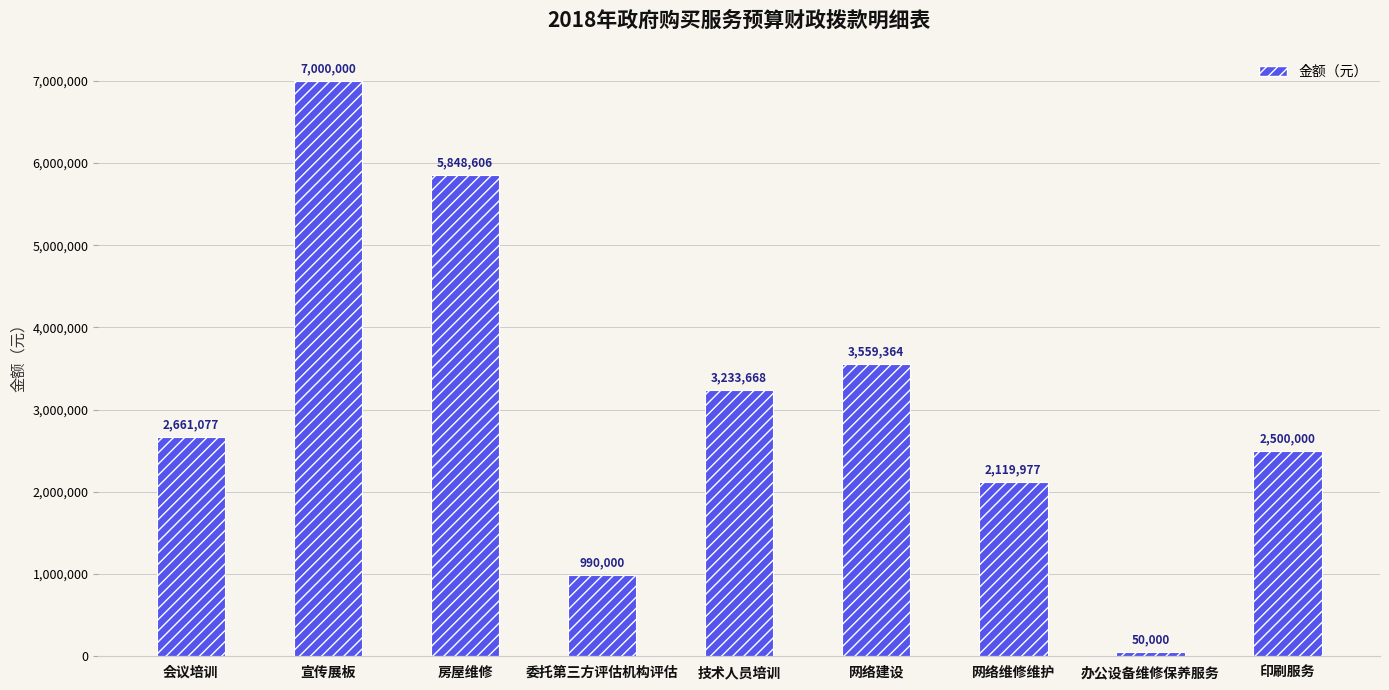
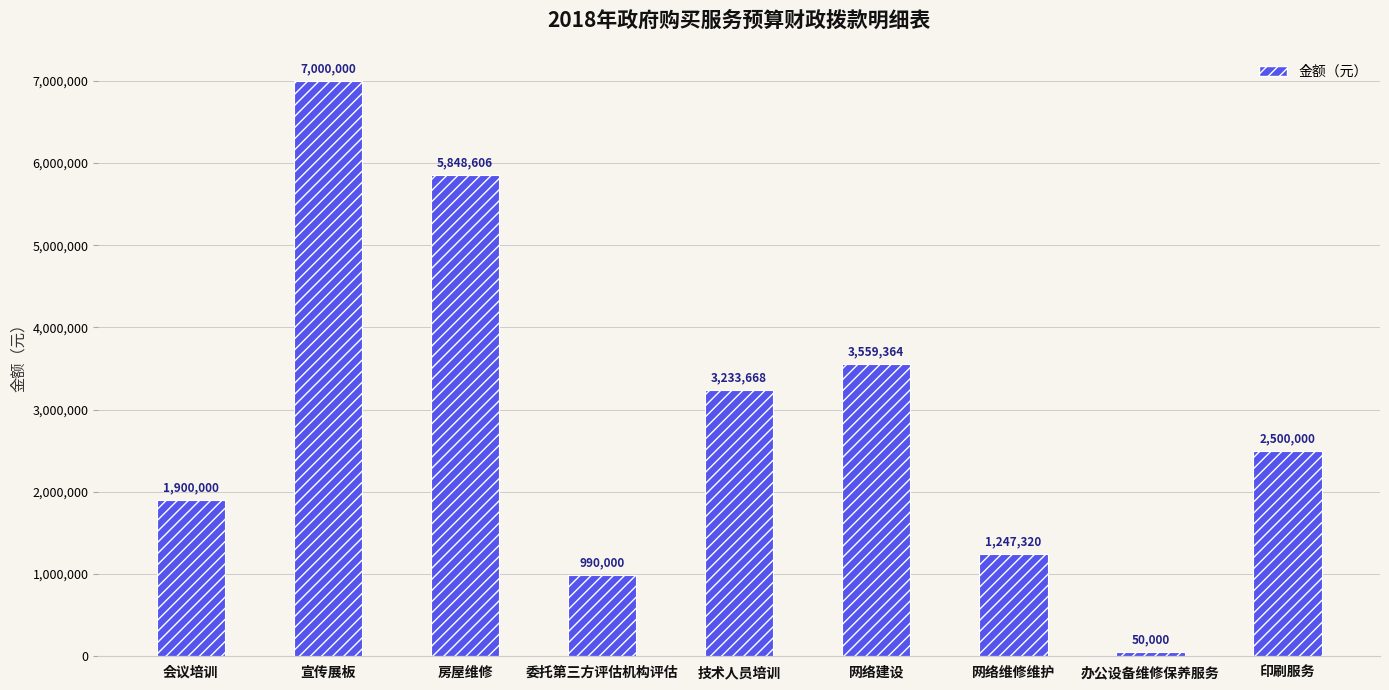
会议培训: 2,661,077 -> 1,900,000
网络维修维护: 2,119,977 -> 1,247,320
